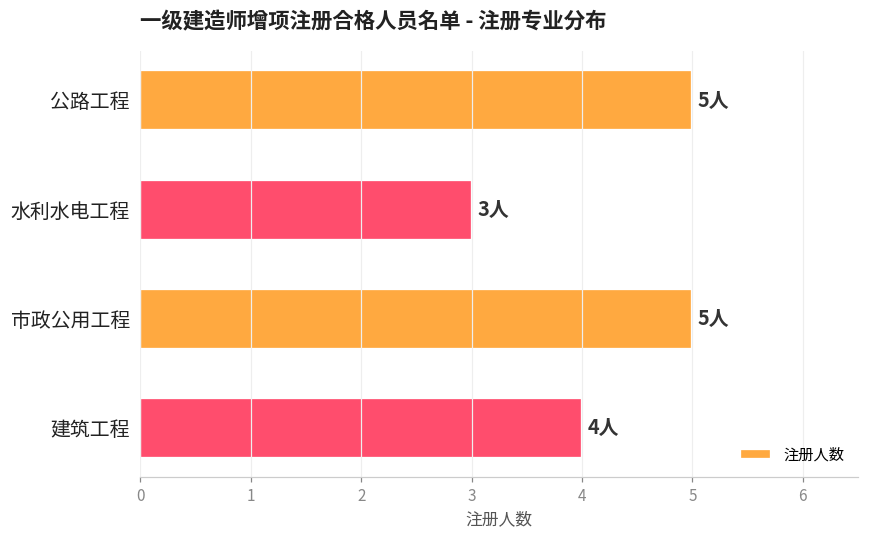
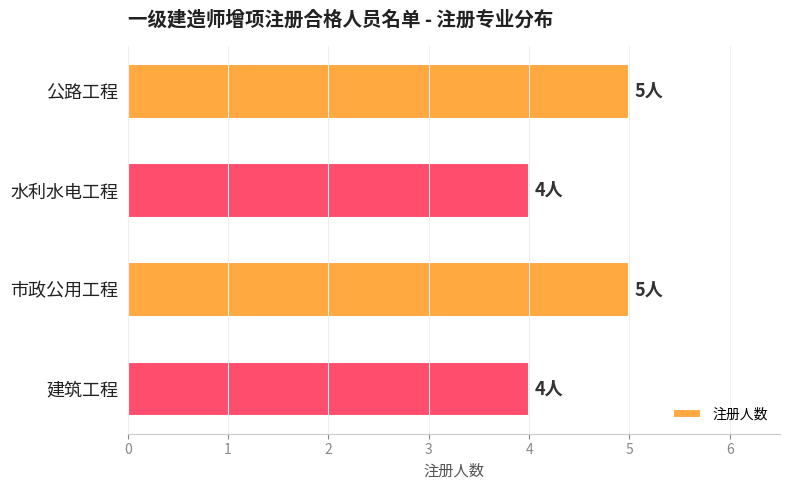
水利水电工程: 3人 -> 4人
